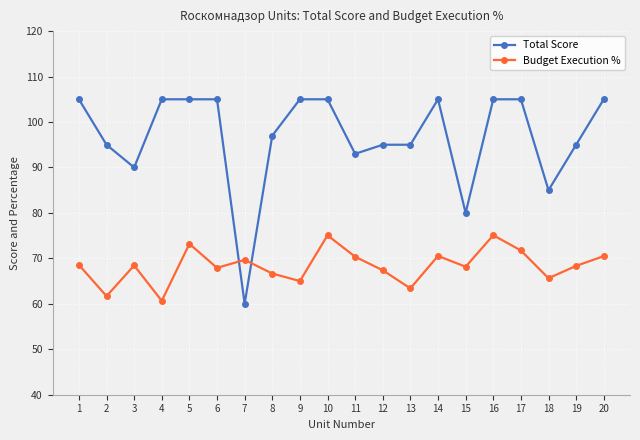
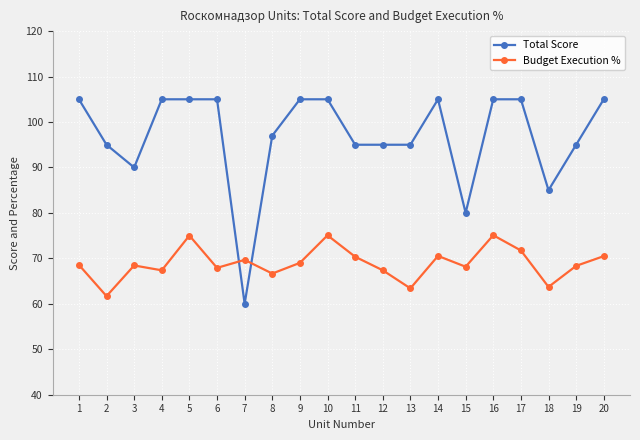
Budget Execution %, 4: 61 -> 67
Budget Execution %, 5: 73 -> 75
Budget Execution %, 9: 65 -> 69
Total Score, 11: 93 -> 95
Budget Execution %, 18: 66 -> 64
